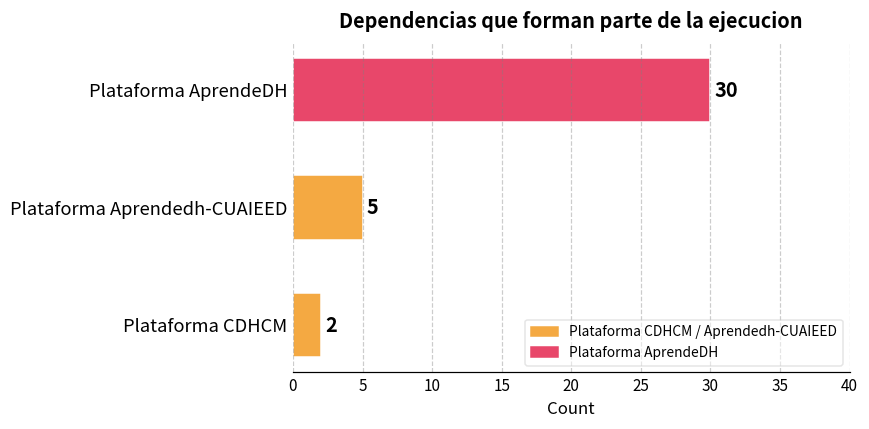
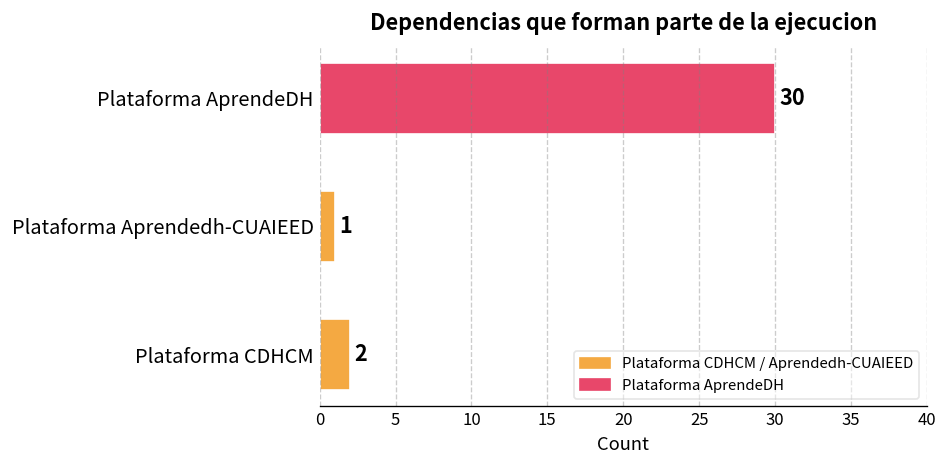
Plataforma Aprendedh-CUAIEED: 5 -> 1
